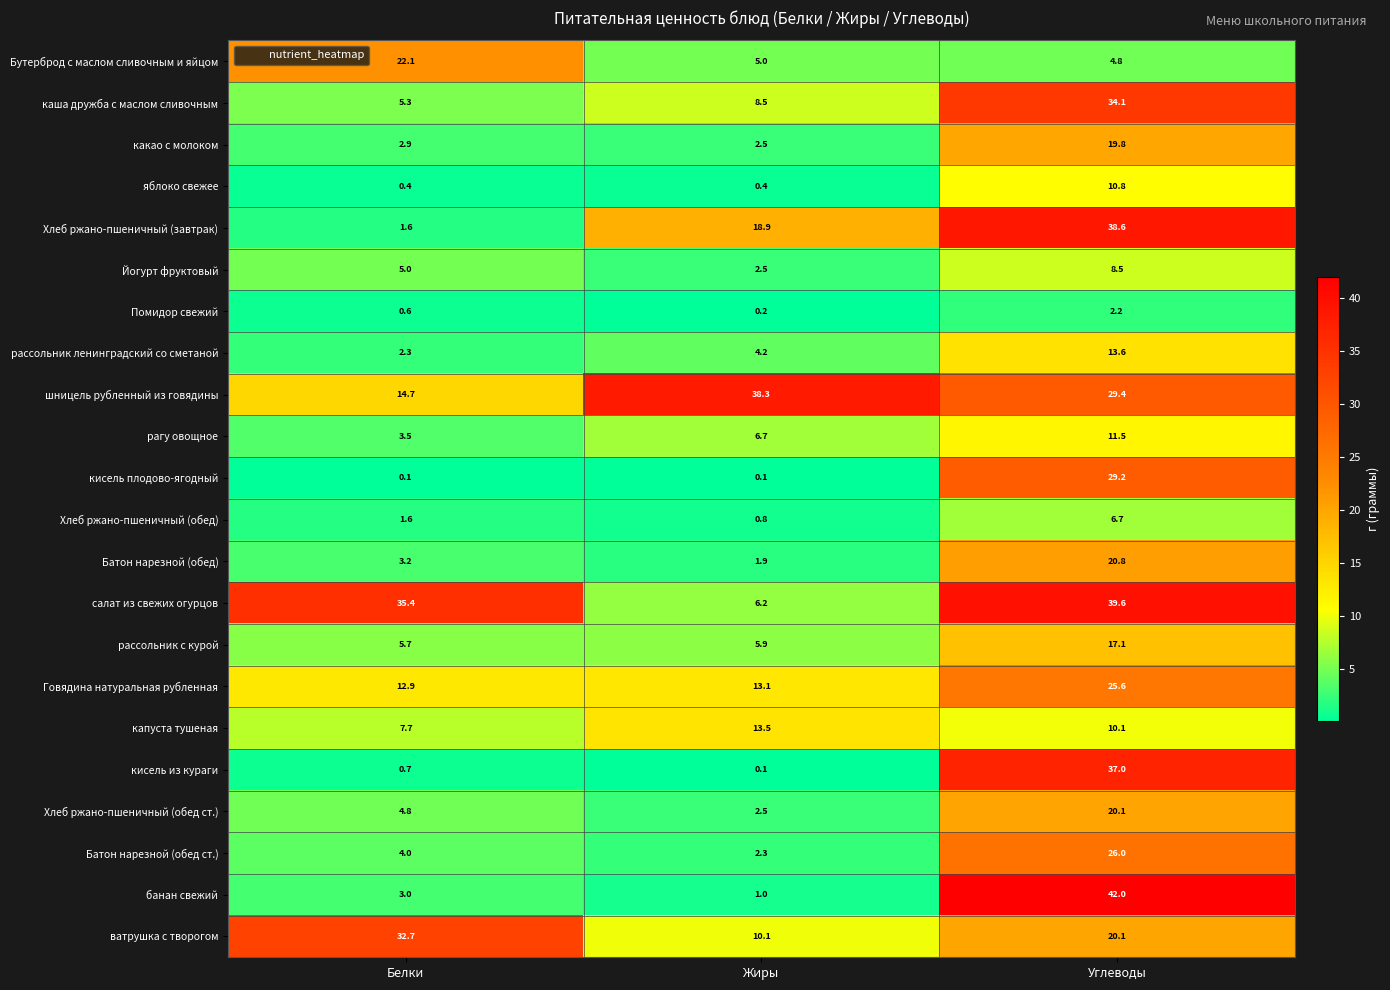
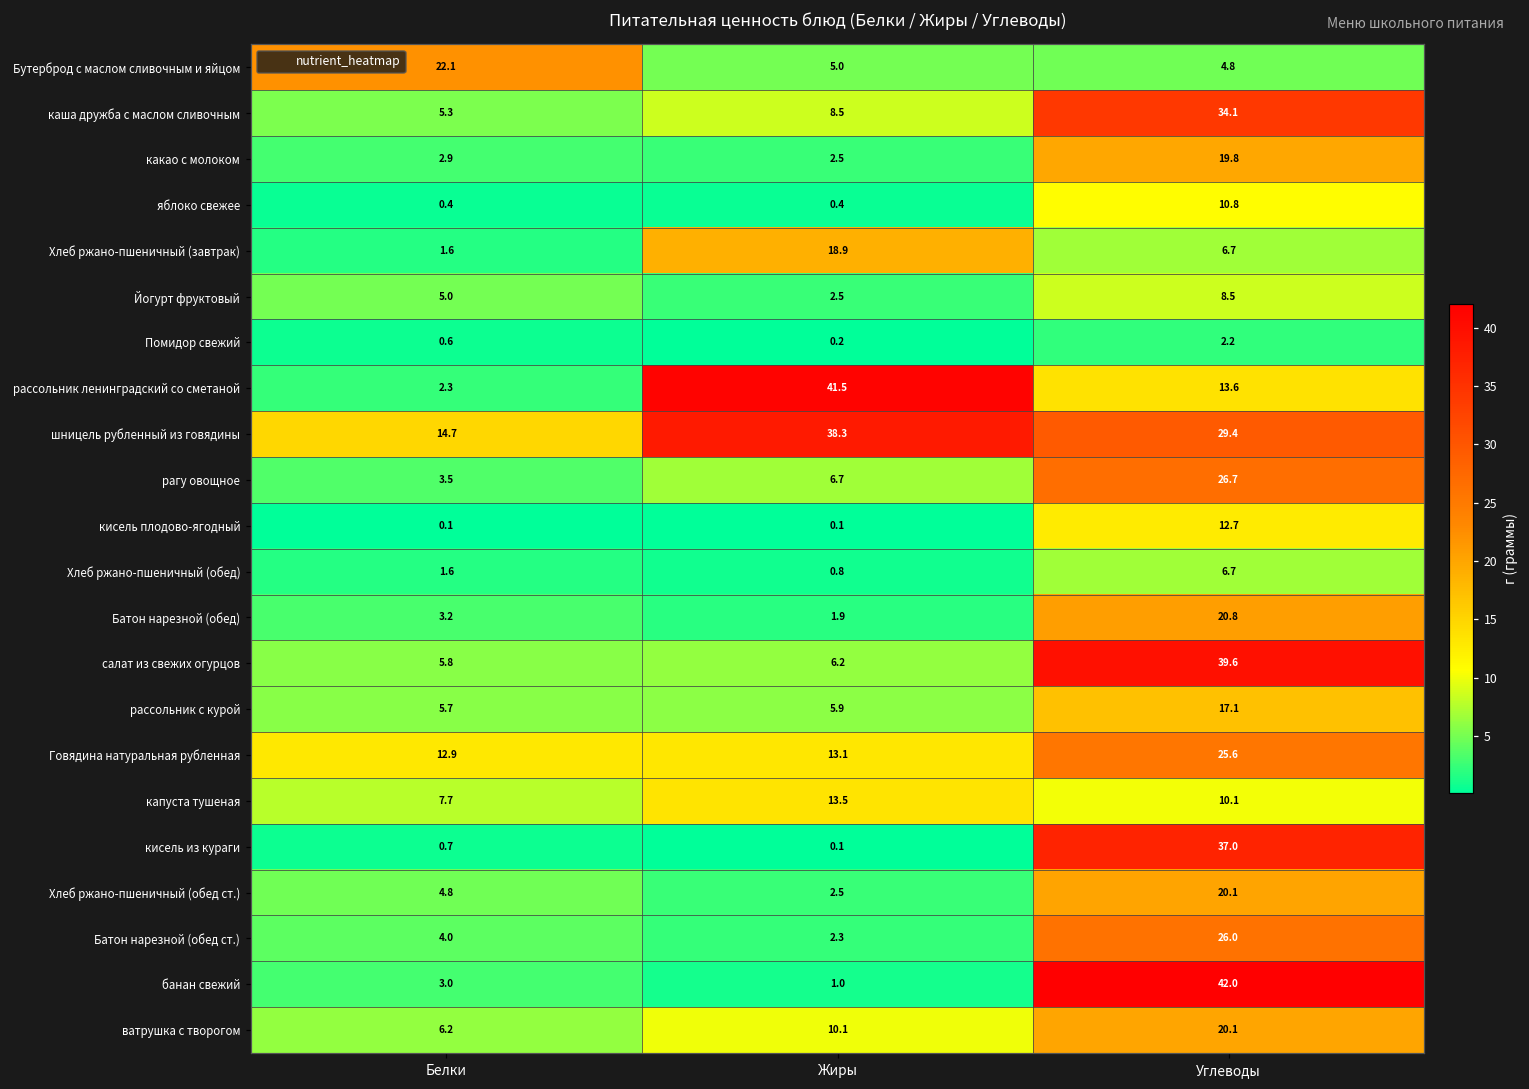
Хлеб ржано-пшеничный (завтрак), Углеводы: 38.6 -> 6.7
рассольник ленинградский со сметаной, Жиры: 4.2 -> 41.5
рагу овощное, Углеводы: 11.5 -> 26.7
кисель плодово-ягодный, Углеводы: 29.2 -> 12.7
салат из свежих огурцов, Белки: 35.4 -> 5.8
ватрушка с творогом, Белки: 32.7 -> 6.2
